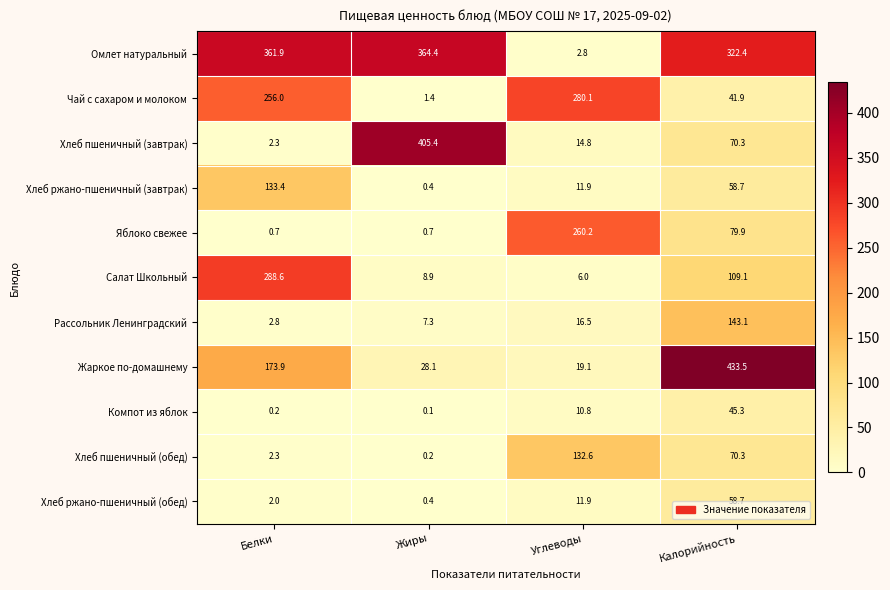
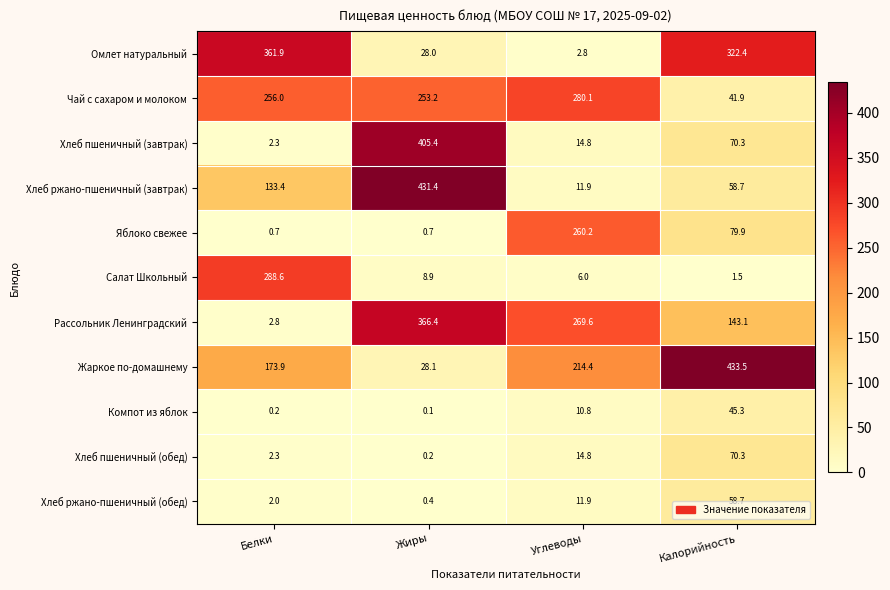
Омлет натуральный, Жиры: 364.4 -> 28.0
Чай с сахаром и молоком, Жиры: 1.4 -> 253.2
Хлеб ржано-пшеничный (завтрак), Жиры: 0.4 -> 431.4
Салат Школьный, Калорийность: 109.1 -> 1.5
Рассольник Ленинградский, Жиры: 7.3 -> 366.4
Рассольник Ленинградский, Углеводы: 16.5 -> 269.6
Жаркое по-домашнему, Углеводы: 19.1 -> 214.4
Хлеб пшеничный (обед), Углеводы: 132.6 -> 14.8
